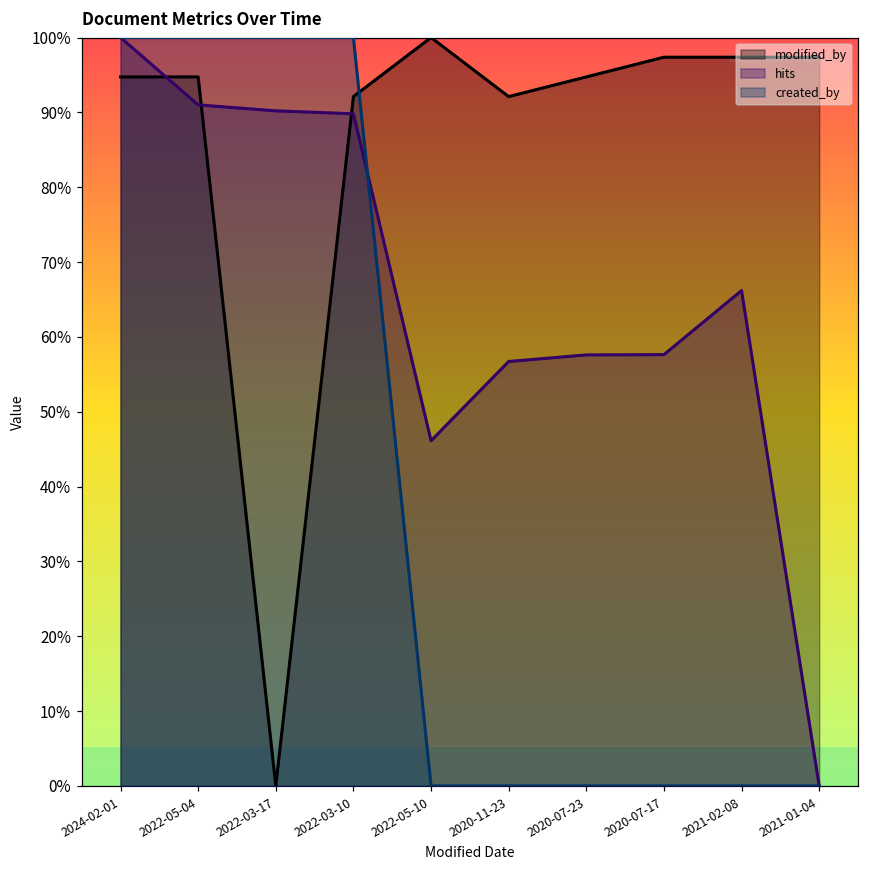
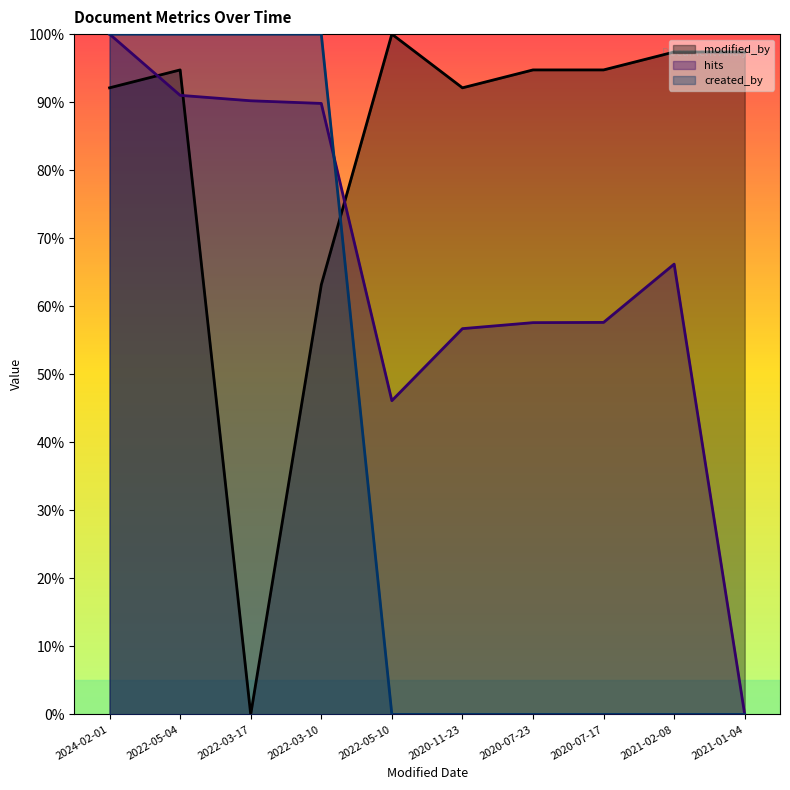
modified_by, 2024-02-01: 95% -> 92%
modified_by, 2022-03-10: 92% -> 63%
modified_by, 2020-07-17: 97% -> 95%
